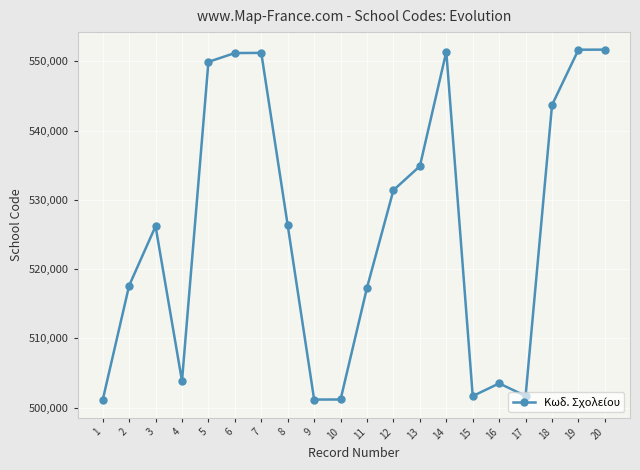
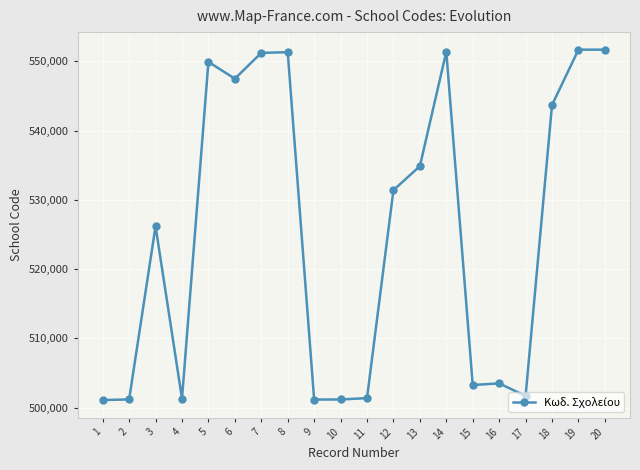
2: 518,000 -> 501,000
4: 504,000 -> 501,000
6: 551,000 -> 547,000
8: 526,000 -> 551,000
11: 517,000 -> 501,000
15: 502,000 -> 503,000
